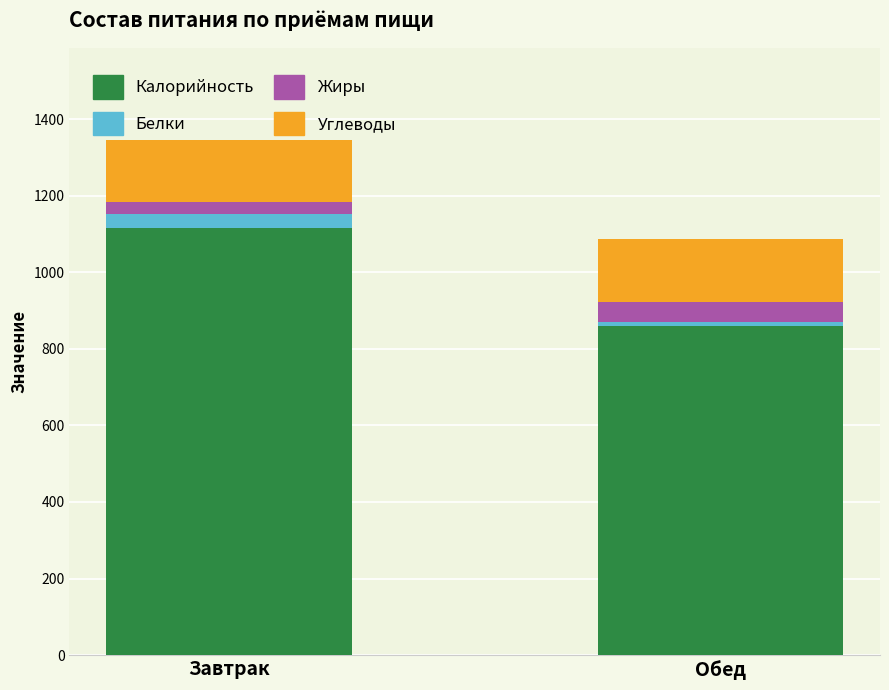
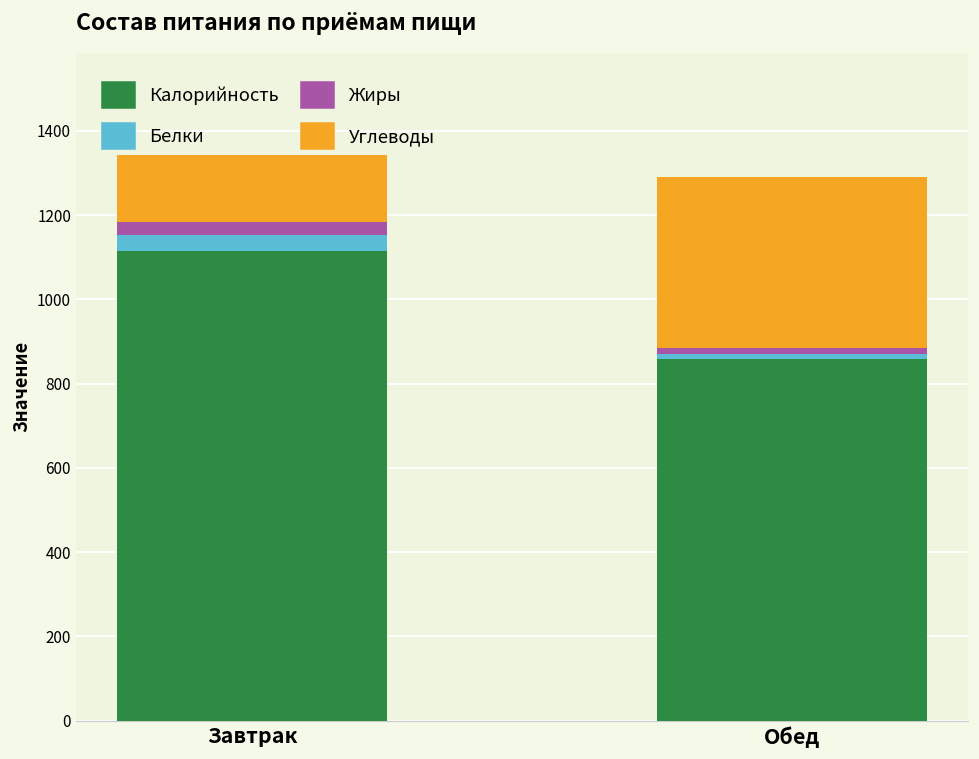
Жиры, Обед: 50 -> 10
Углеводы, Обед: 160 -> 410
